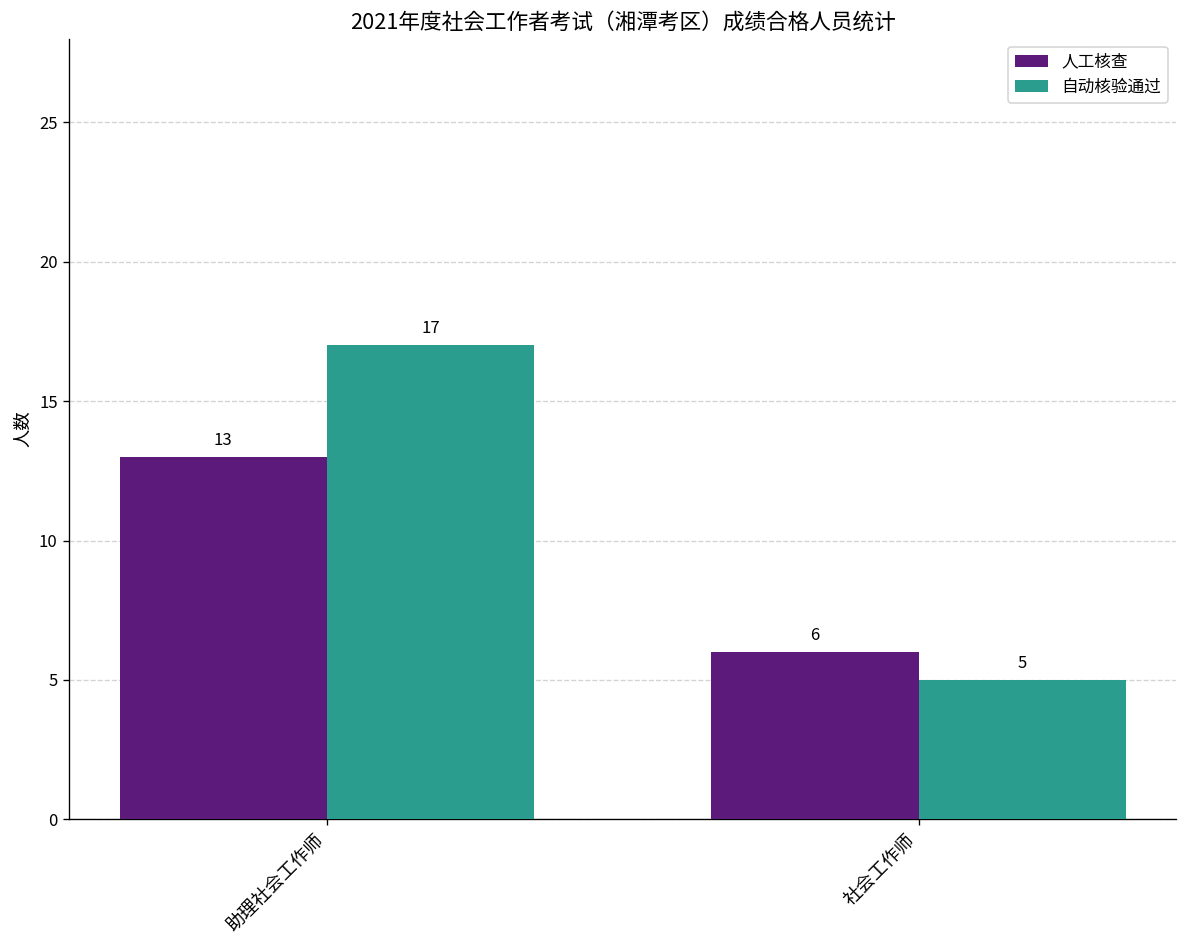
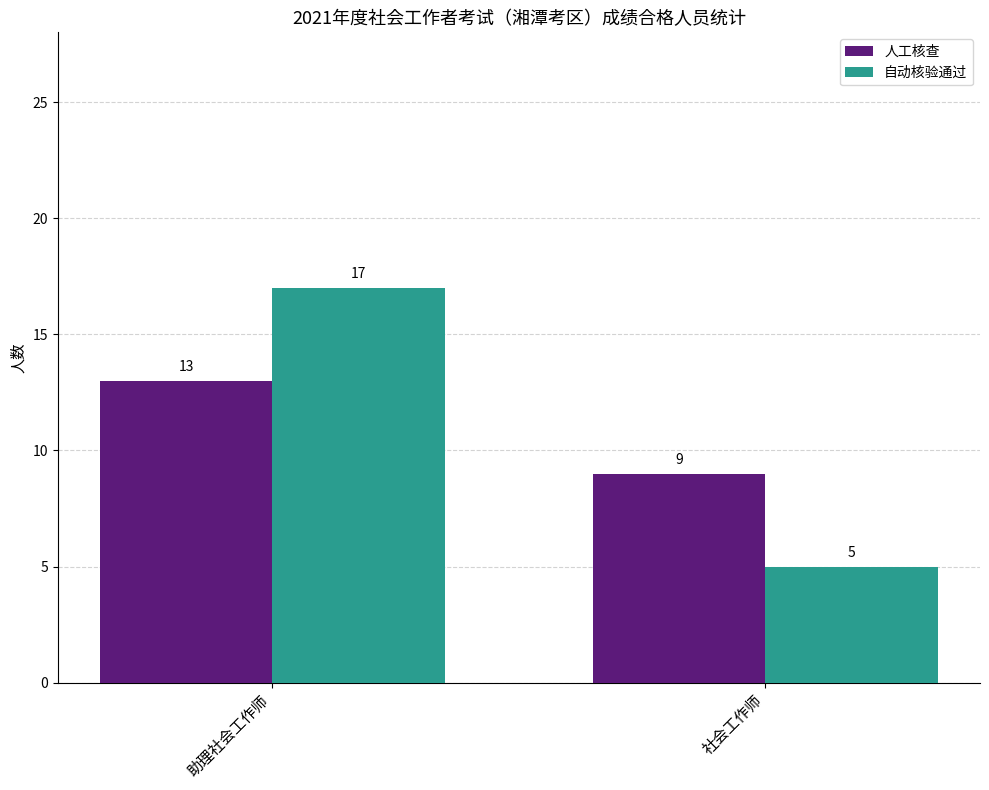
人工核查, 社会工作师: 6 -> 9
